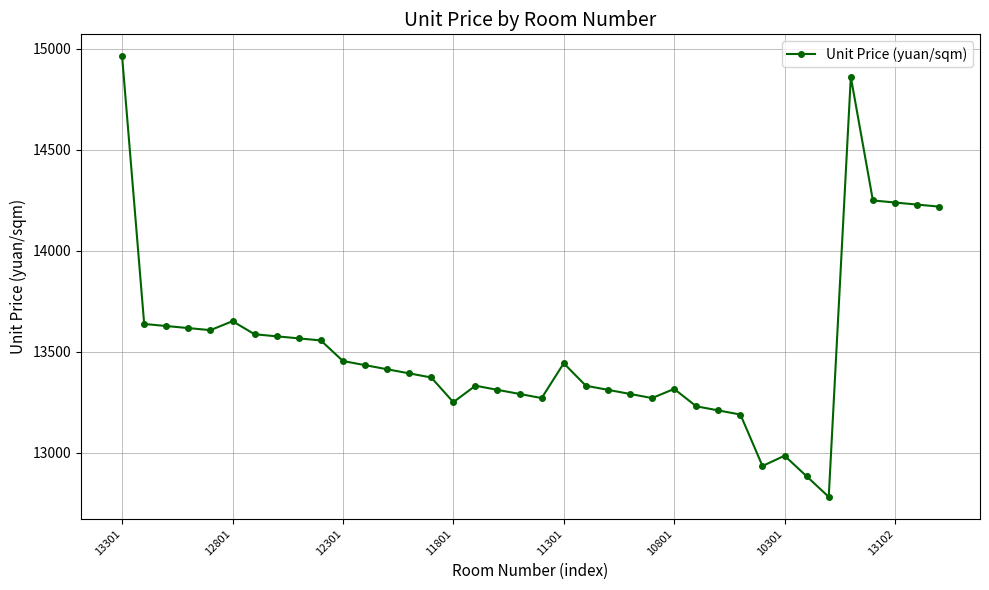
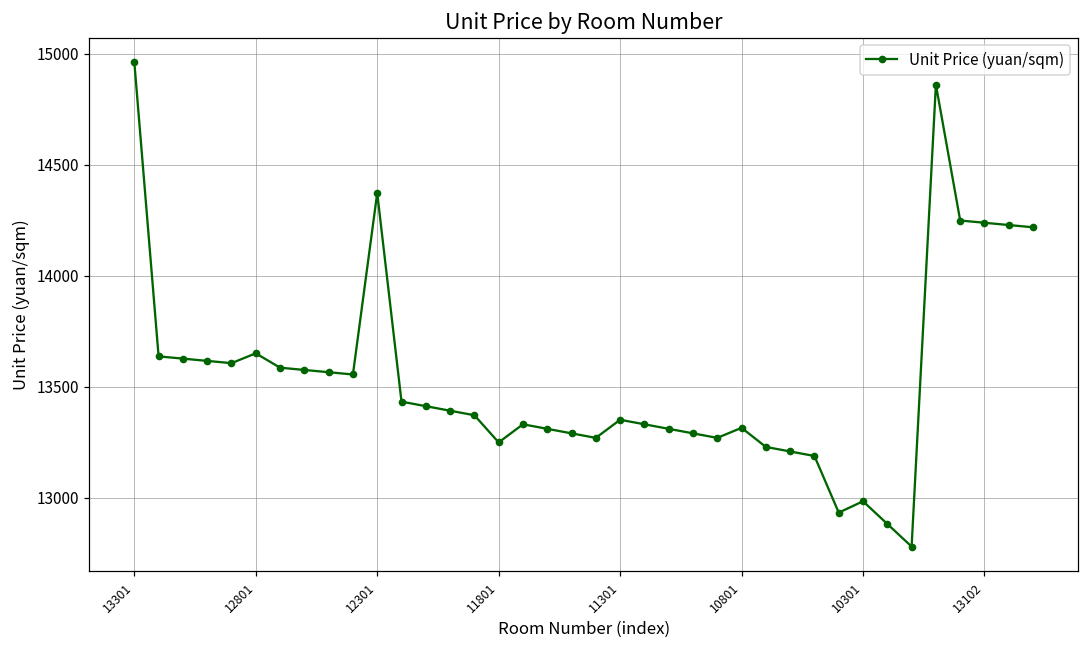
12301: 13450 -> 14370
11301: 13440 -> 13350
